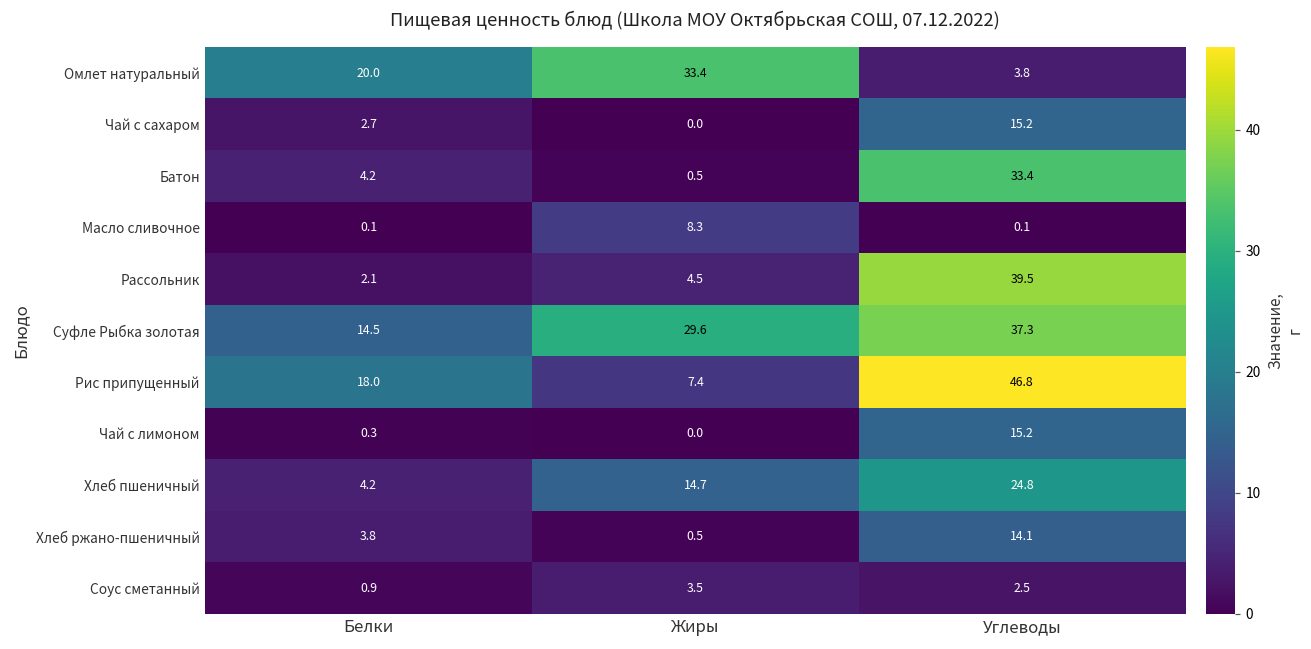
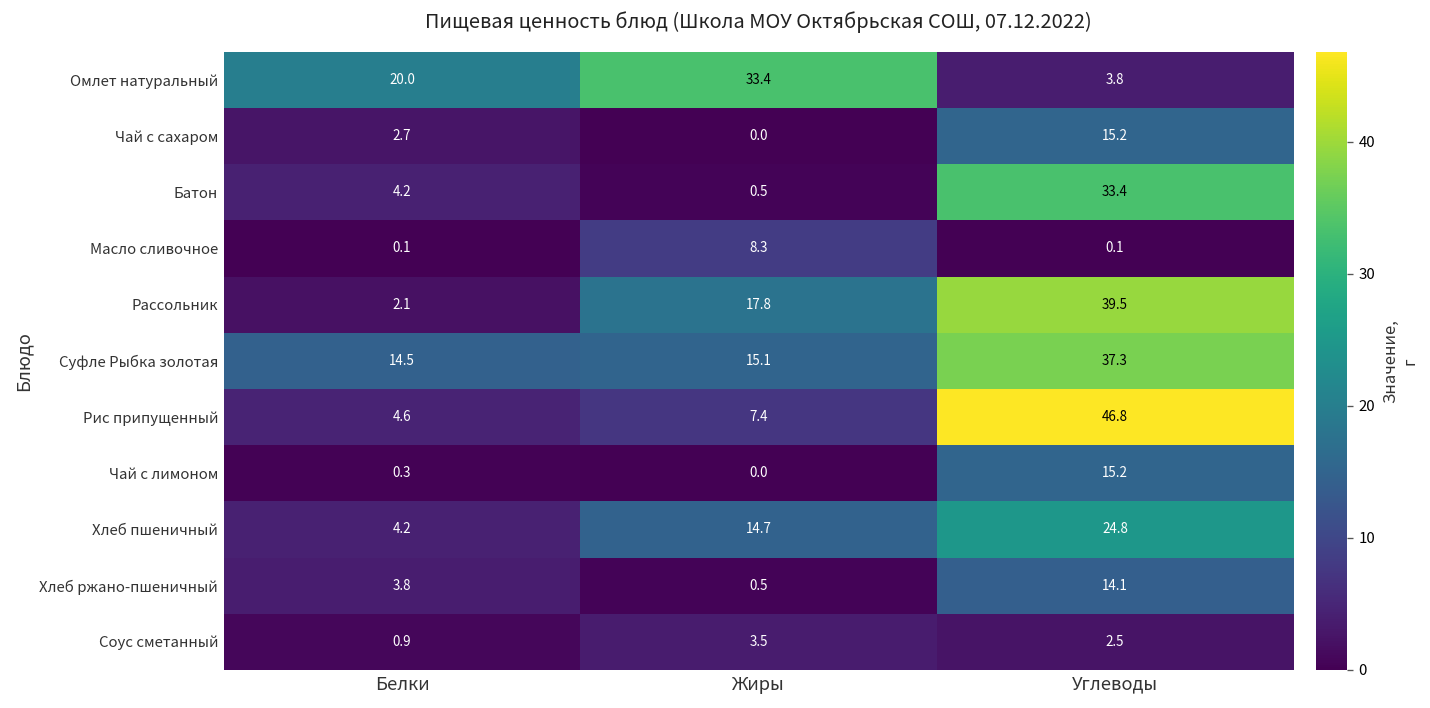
Рассольник, Жиры: 4.5 -> 17.8
Суфле Рыбка золотая, Жиры: 29.6 -> 15.1
Рис припущенный, Белки: 18.0 -> 4.6
